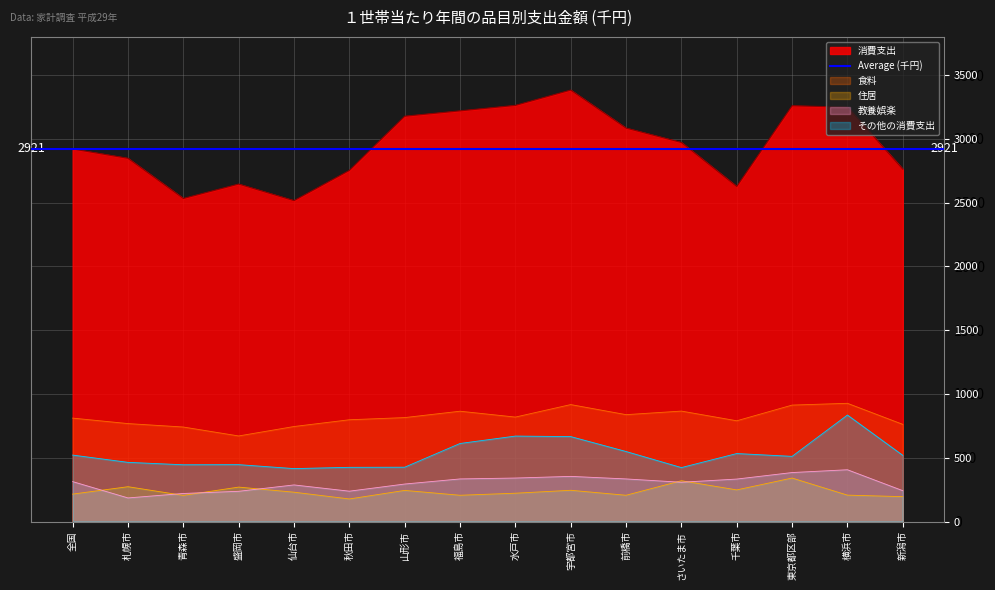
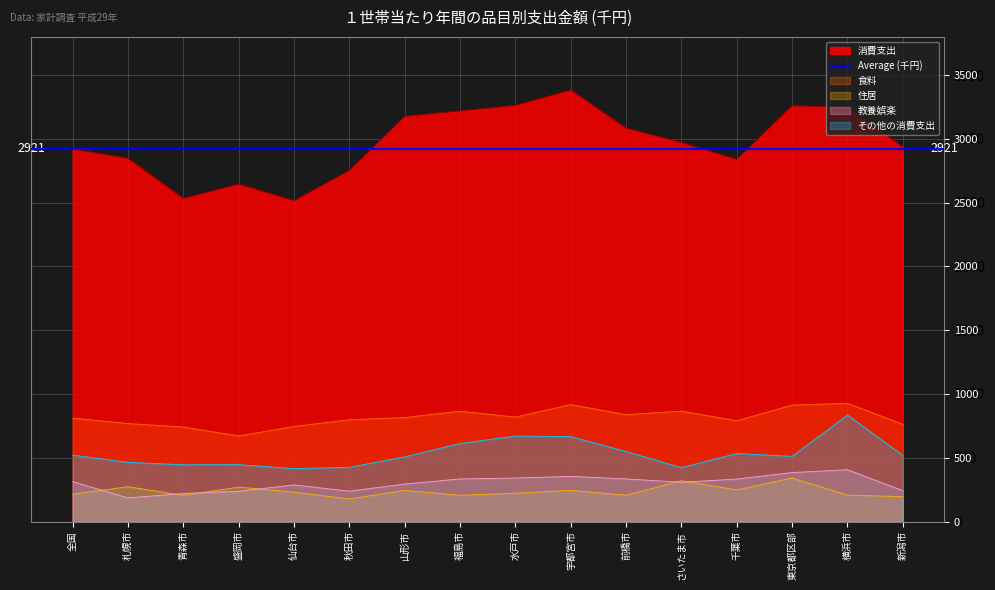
その他の消費支出, 山形市: 430 -> 510
消費支出, 千葉市: 2630 -> 2840
消費支出, 新潟市: 2760 -> 2940
